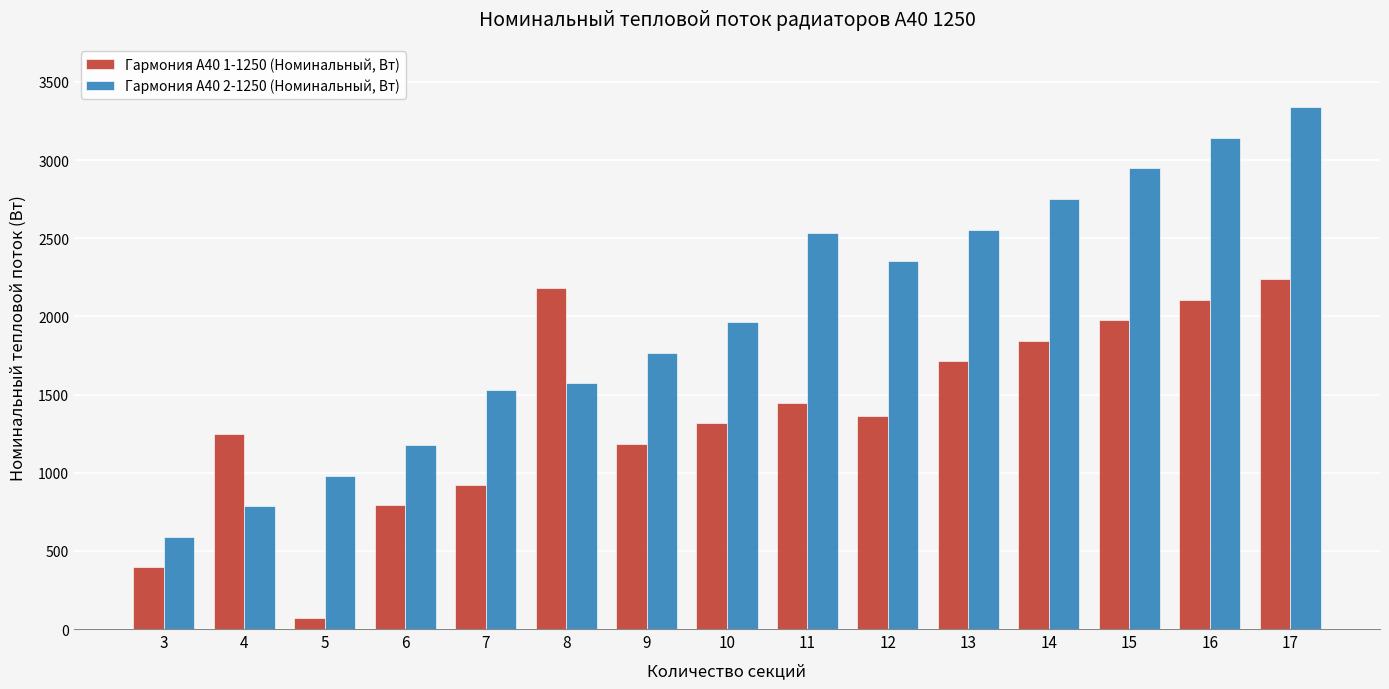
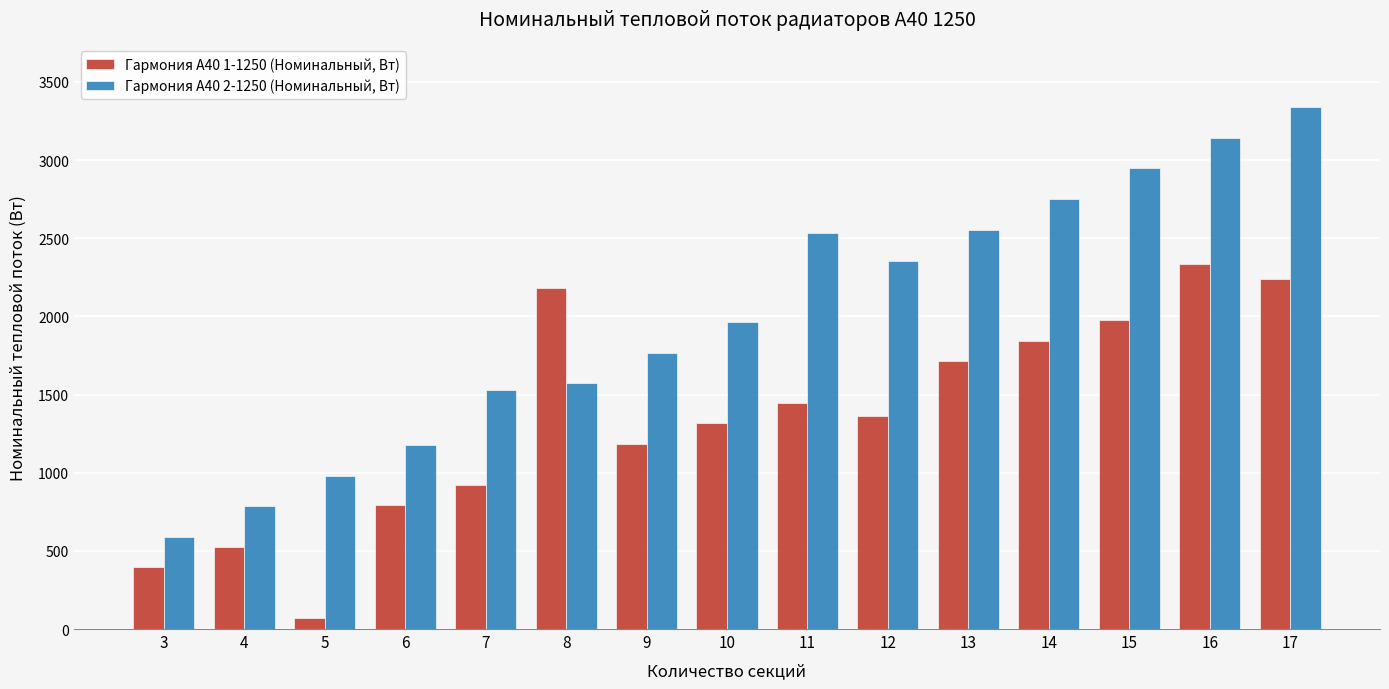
Гармония А40 1-1250 (Номинальный, Вт), 4: 1250 -> 530
Гармония А40 1-1250 (Номинальный, Вт), 16: 2110 -> 2330
